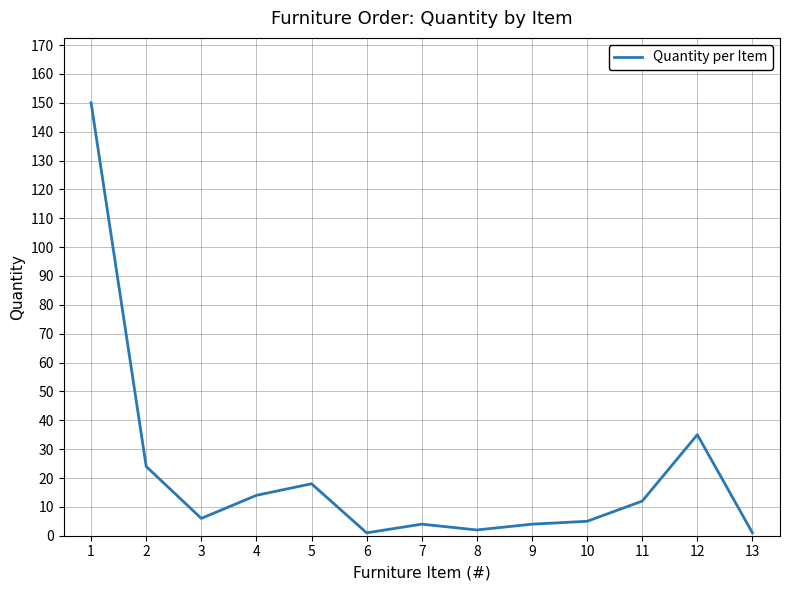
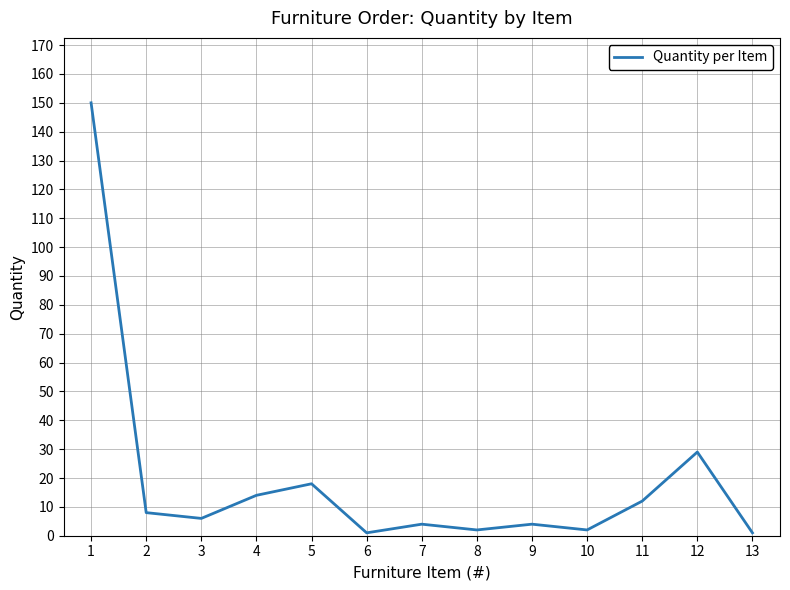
2: 24 -> 8
10: 5 -> 2
12: 35 -> 29
